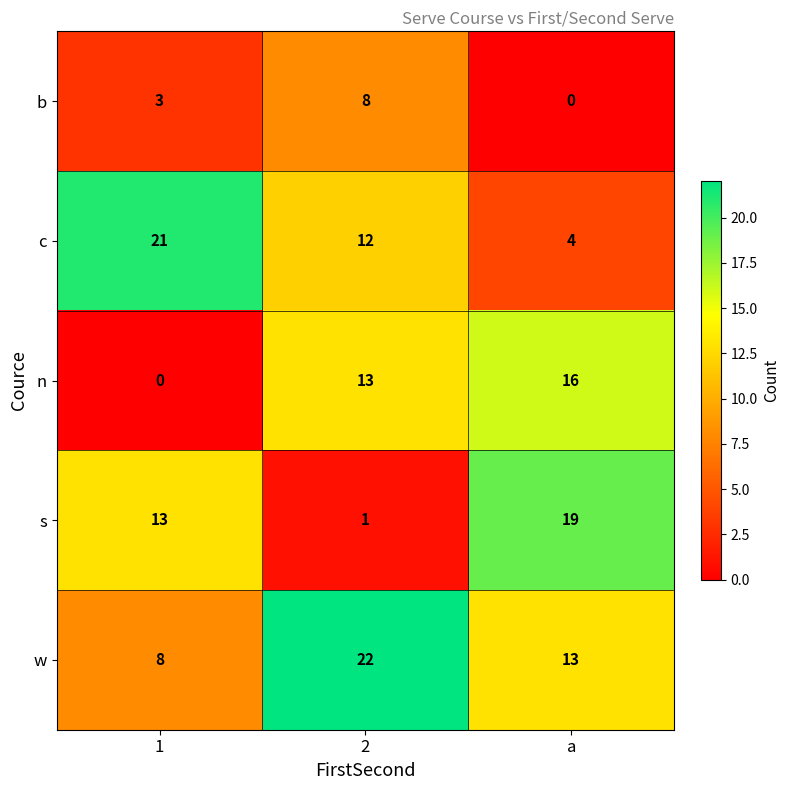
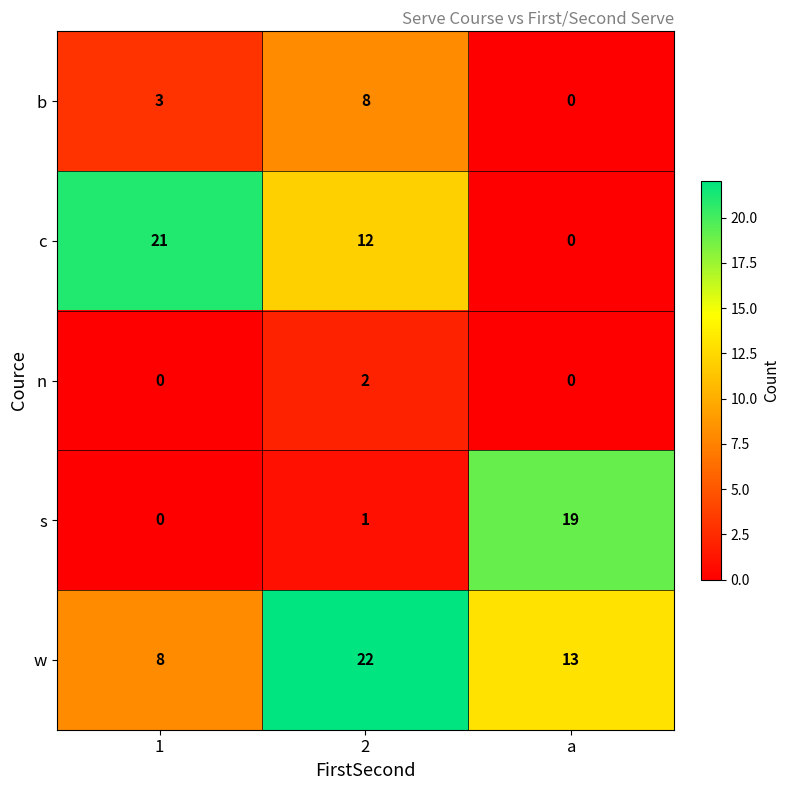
c, a: 4 -> 0
n, 2: 13 -> 2
n, a: 16 -> 0
s, 1: 13 -> 0
